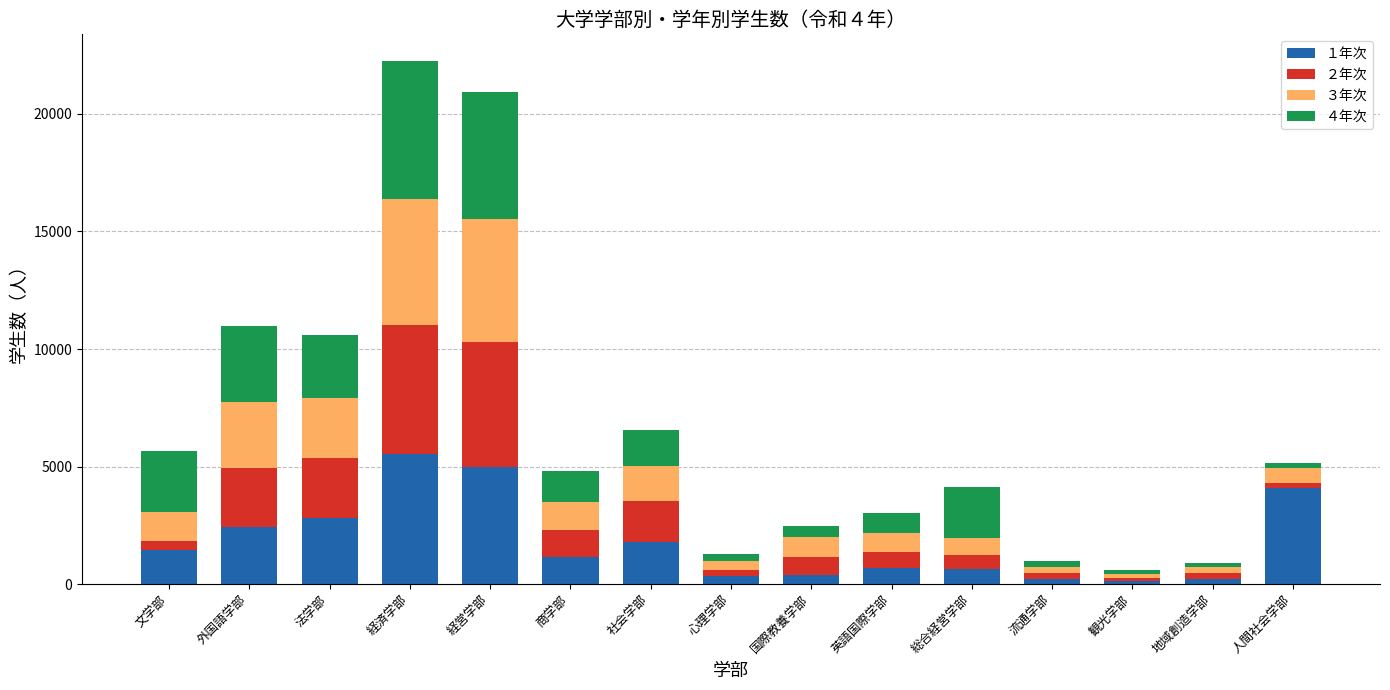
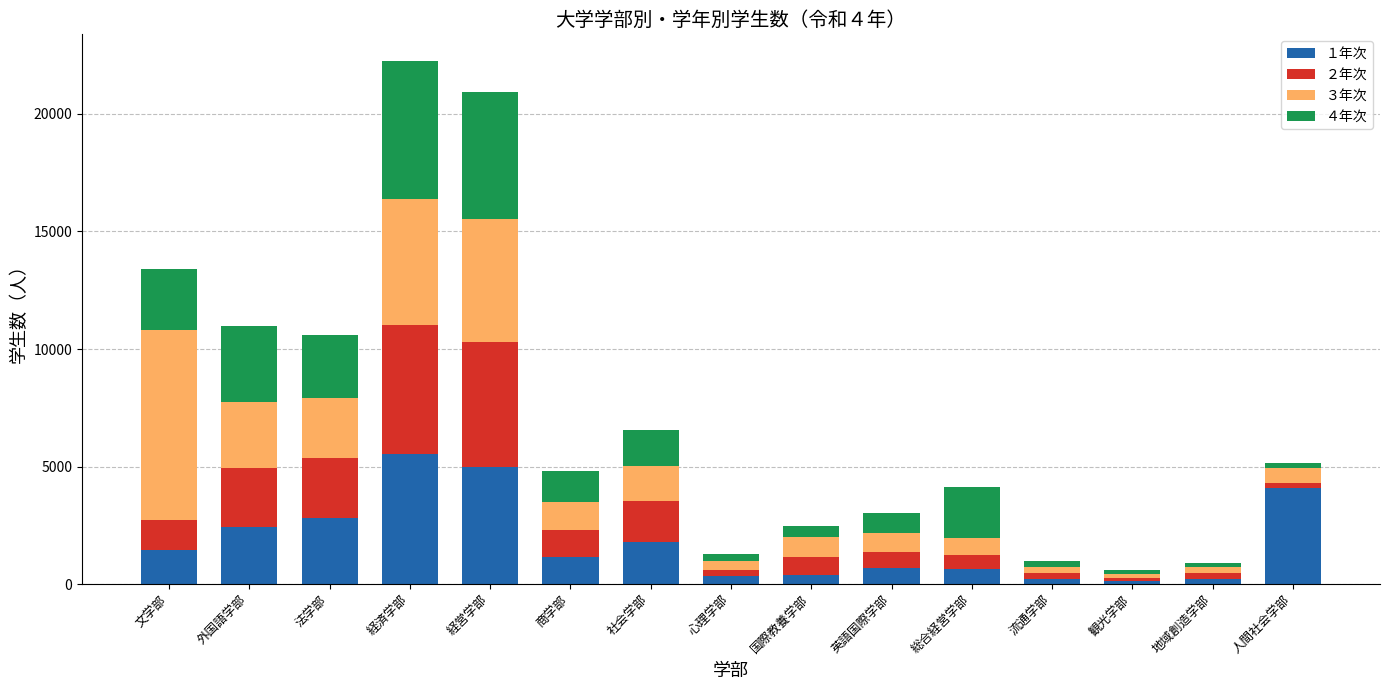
２年次, 文学部: 400 -> 1300
３年次, 文学部: 1300 -> 8100
